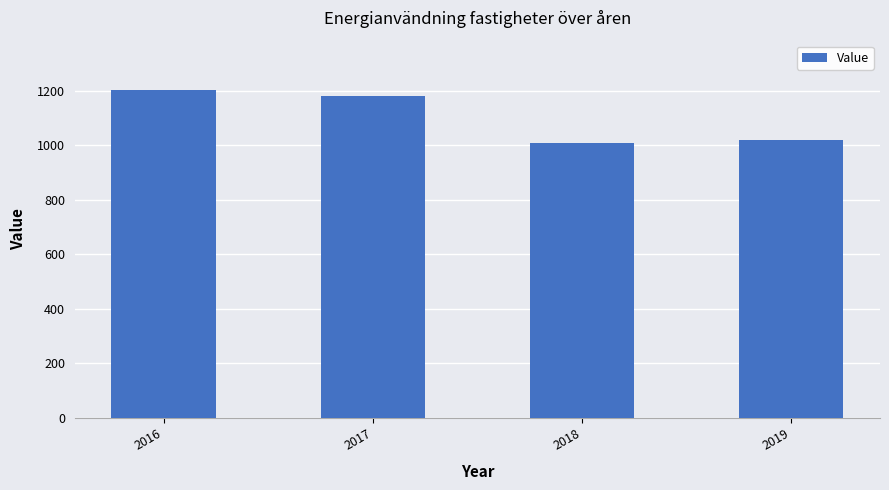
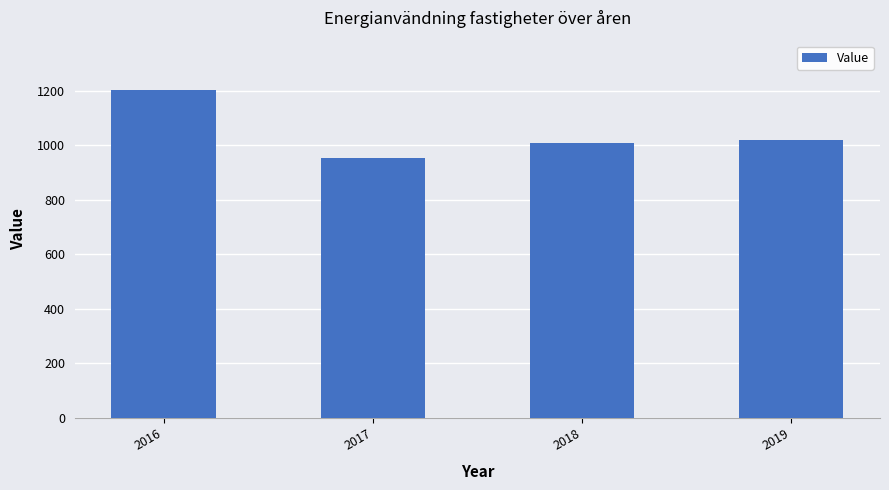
2017: 1180 -> 950
